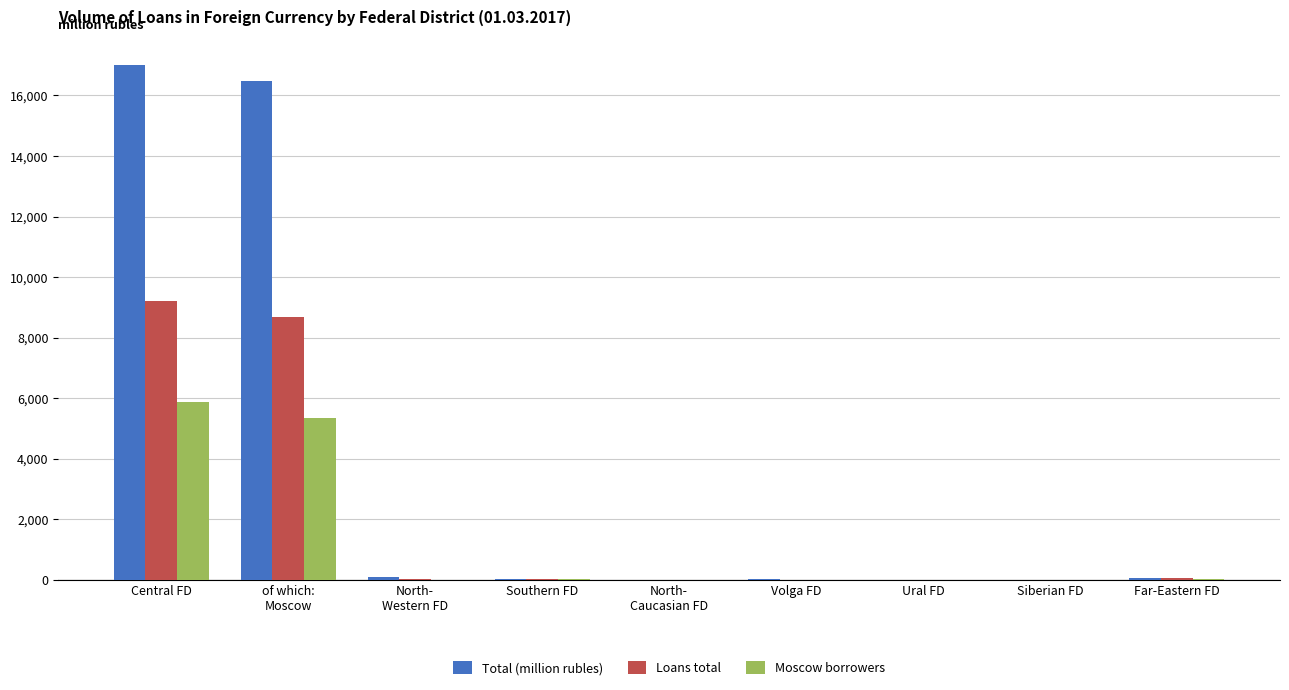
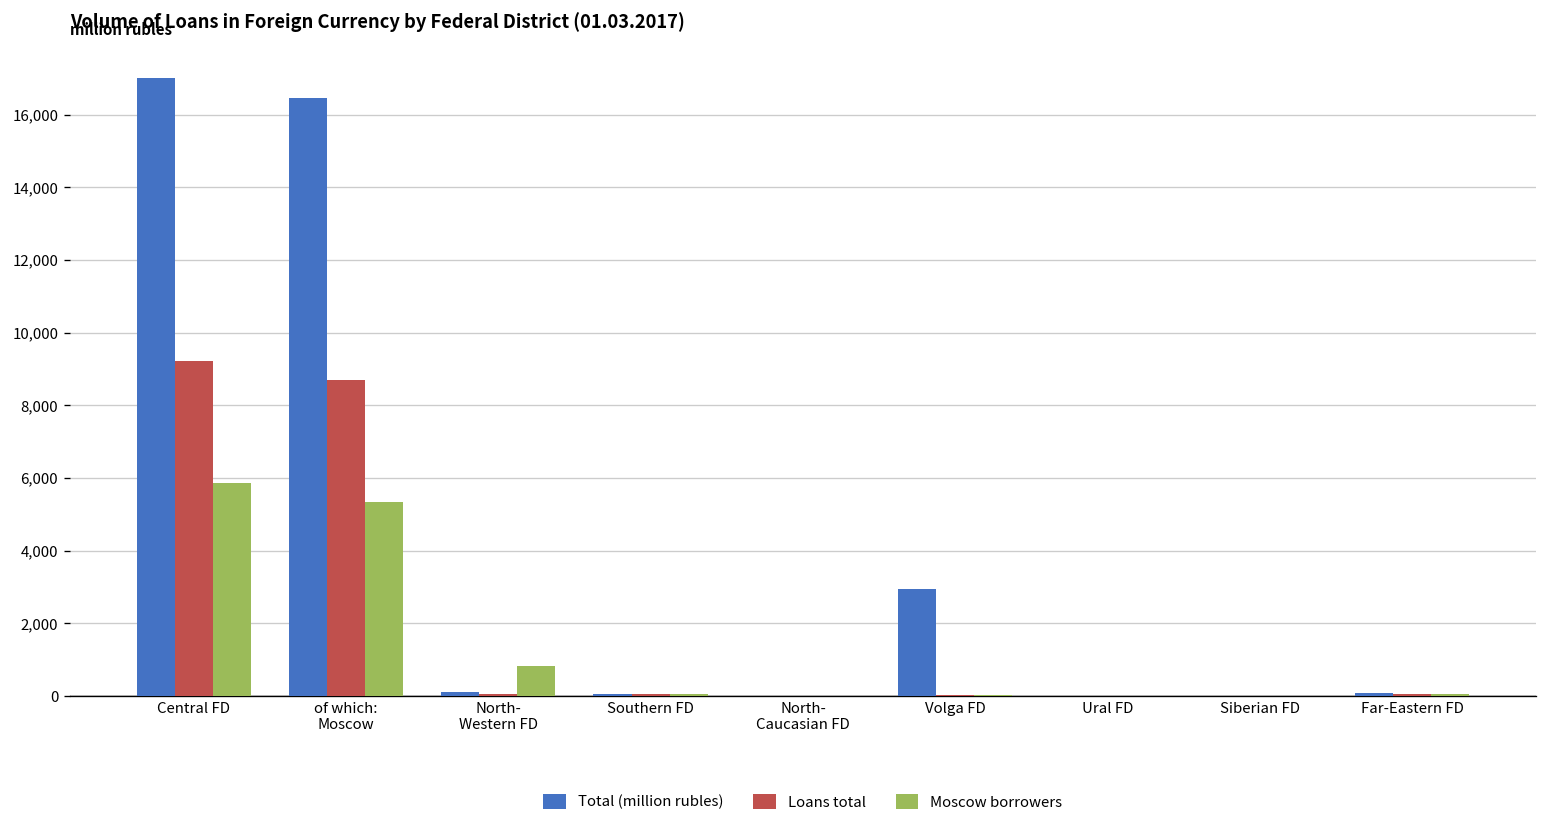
Moscow borrowers, North- Western FD: 0 -> 800
Total (million rubles), Volga FD: 0 -> 2,900
